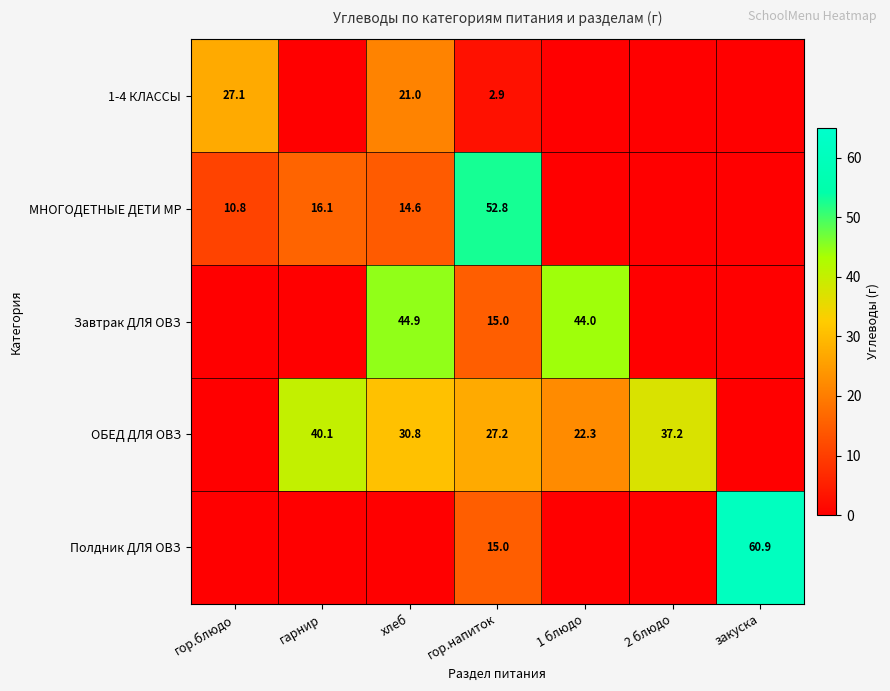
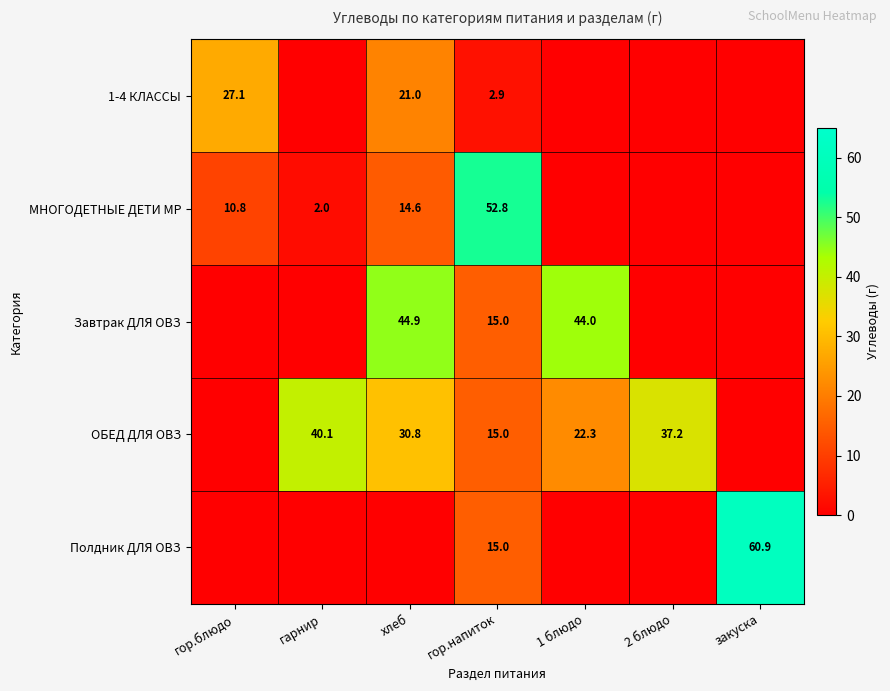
МНОГОДЕТНЫЕ ДЕТИ МР, гарнир: 16.1 -> 2.0
ОБЕД ДЛЯ ОВЗ, гор.напиток: 27.2 -> 15.0
